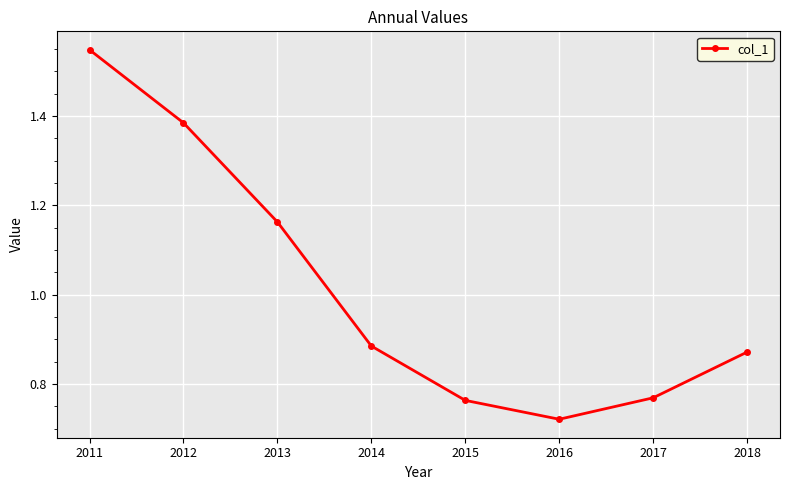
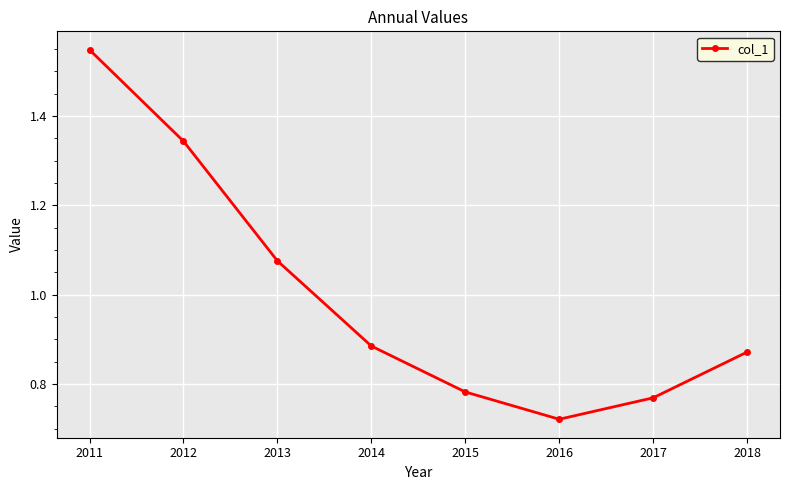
2012: 1.38 -> 1.34
2013: 1.16 -> 1.08
2015: 0.76 -> 0.78
